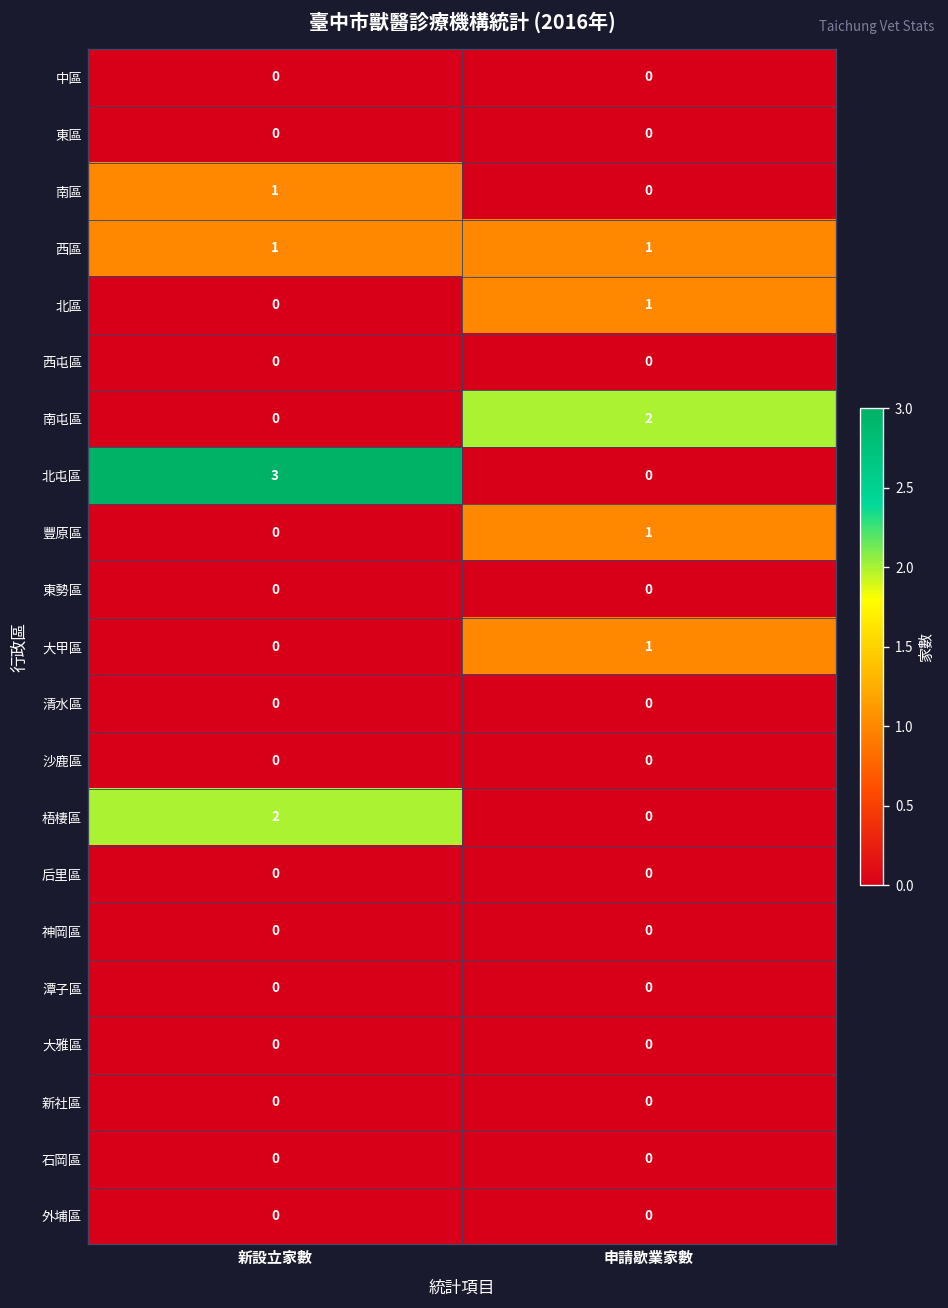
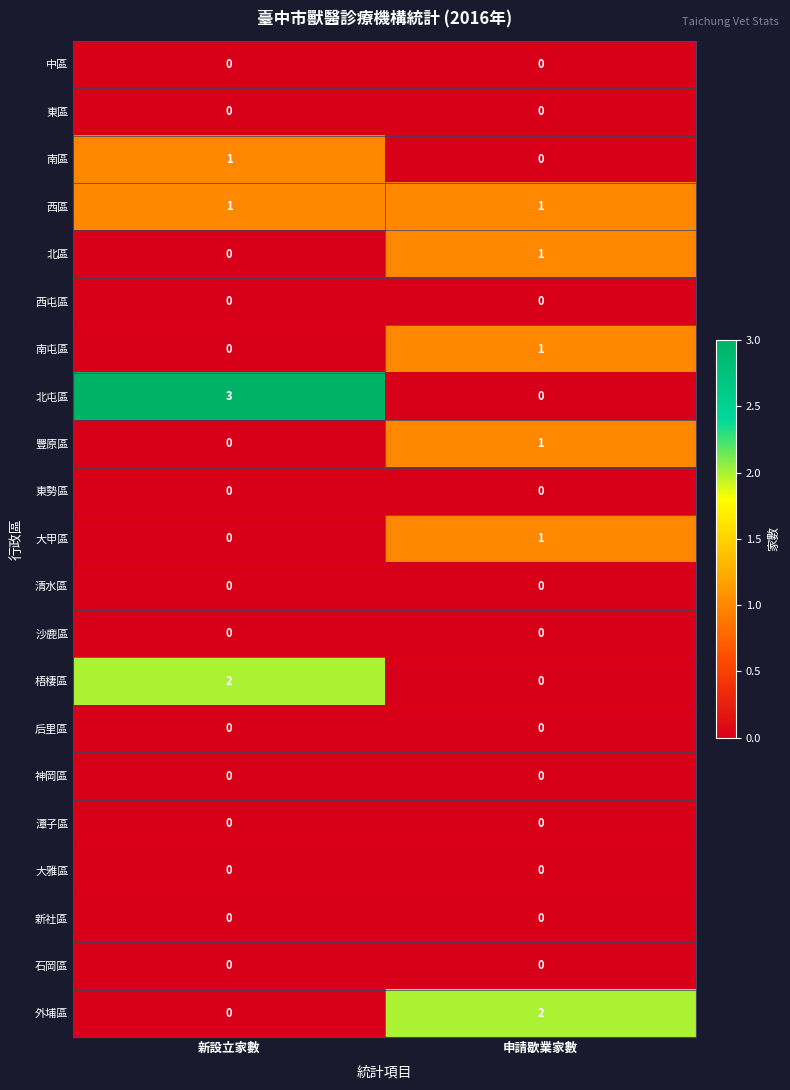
南屯區, 申請歇業家數: 2 -> 1
外埔區, 申請歇業家數: 0 -> 2
